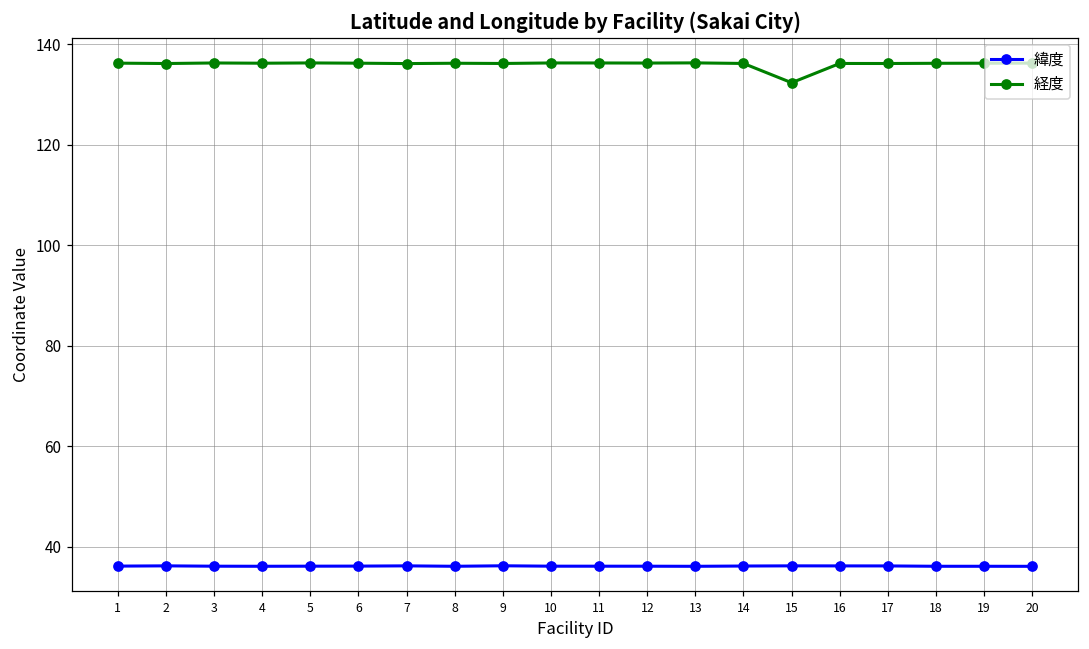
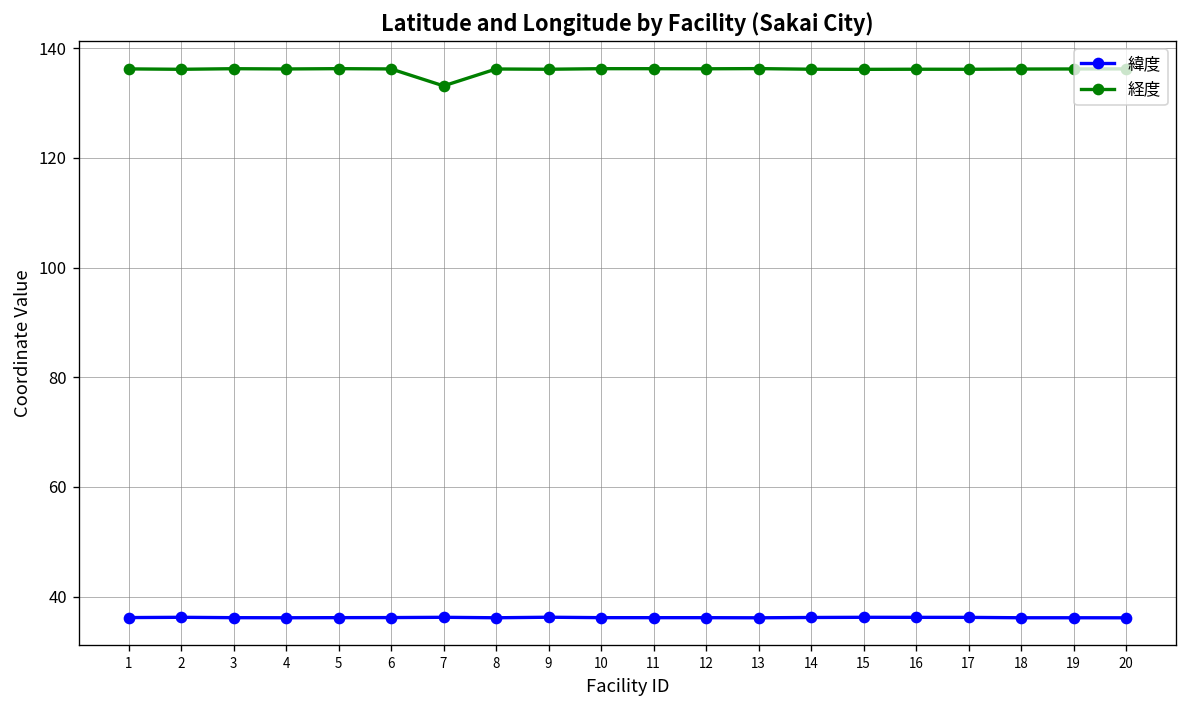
経度, 7: 136 -> 133
経度, 15: 132 -> 136
